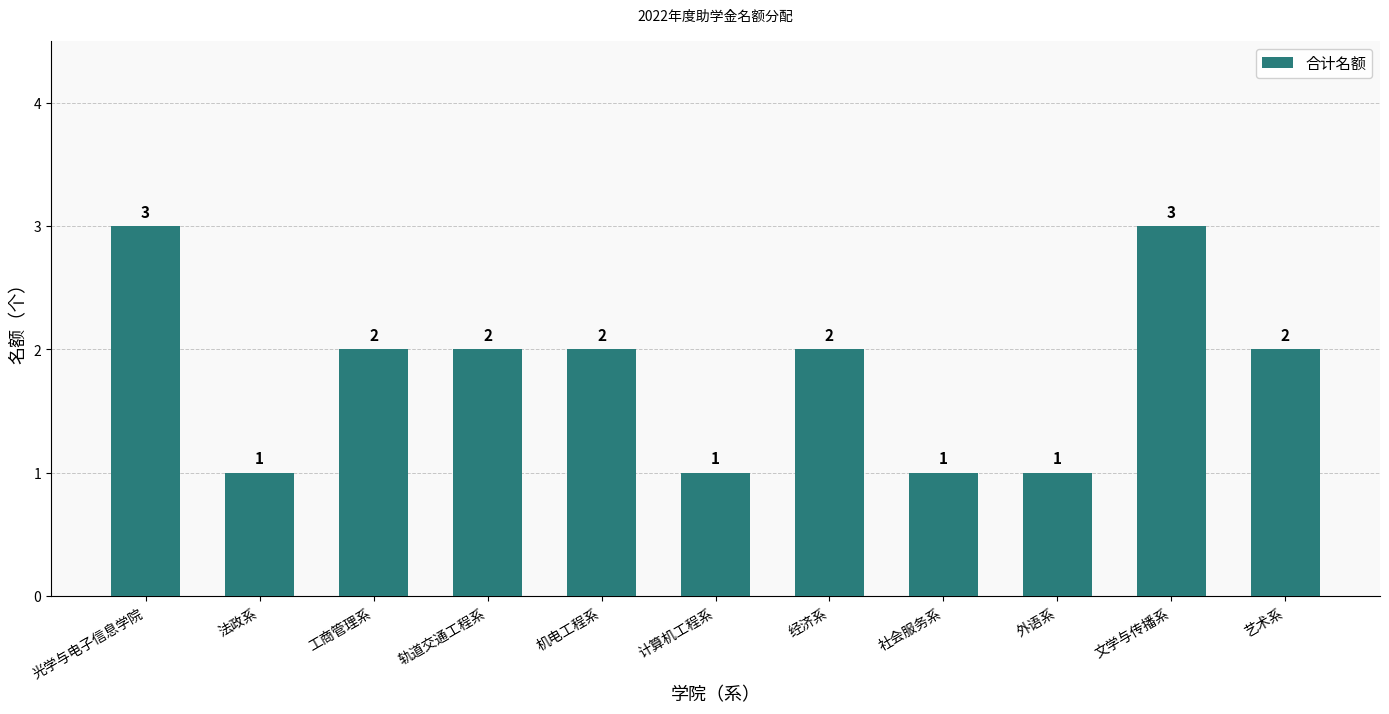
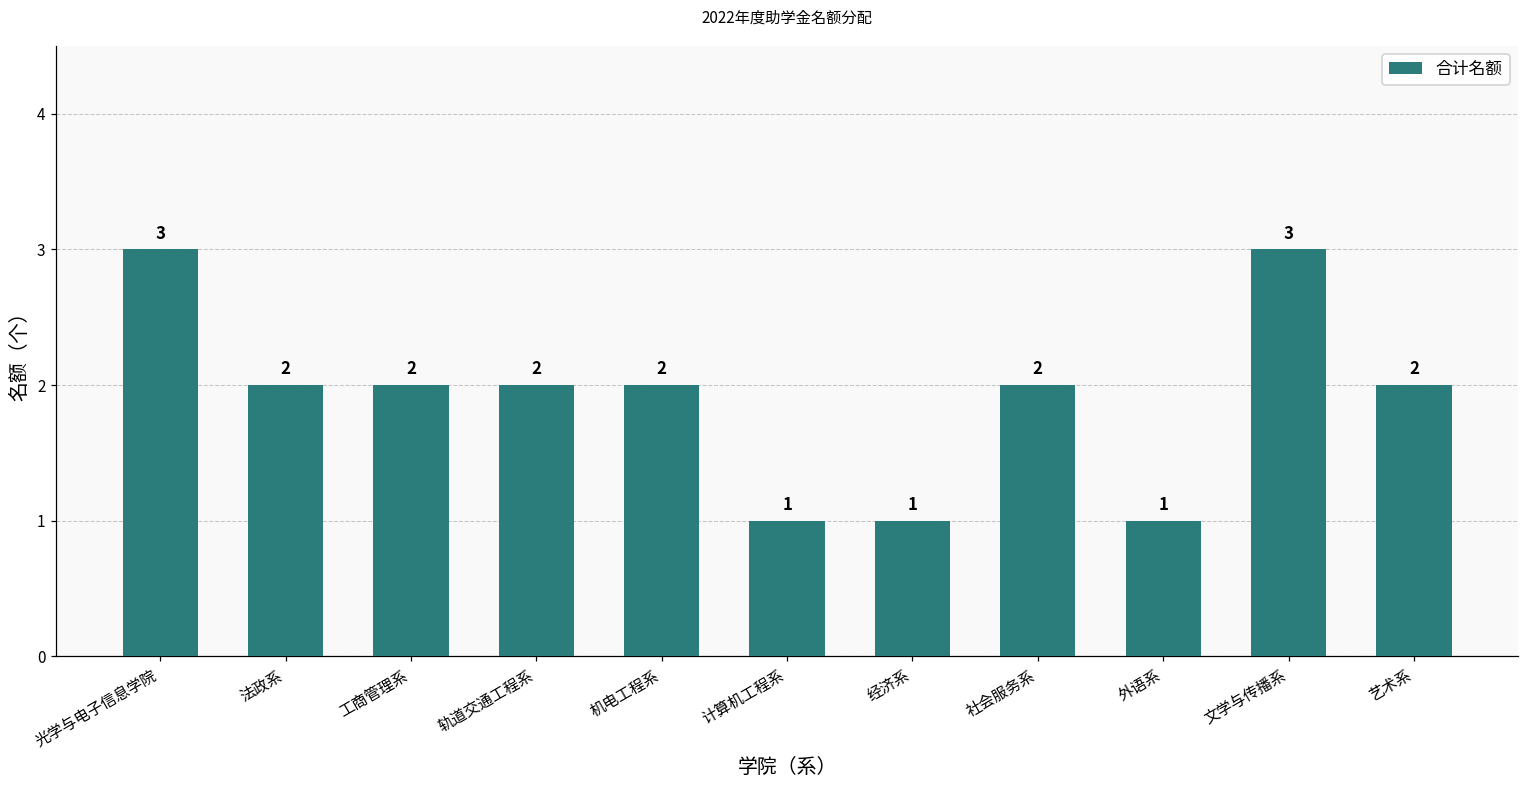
法政系: 1 -> 2
经济系: 2 -> 1
社会服务系: 1 -> 2
